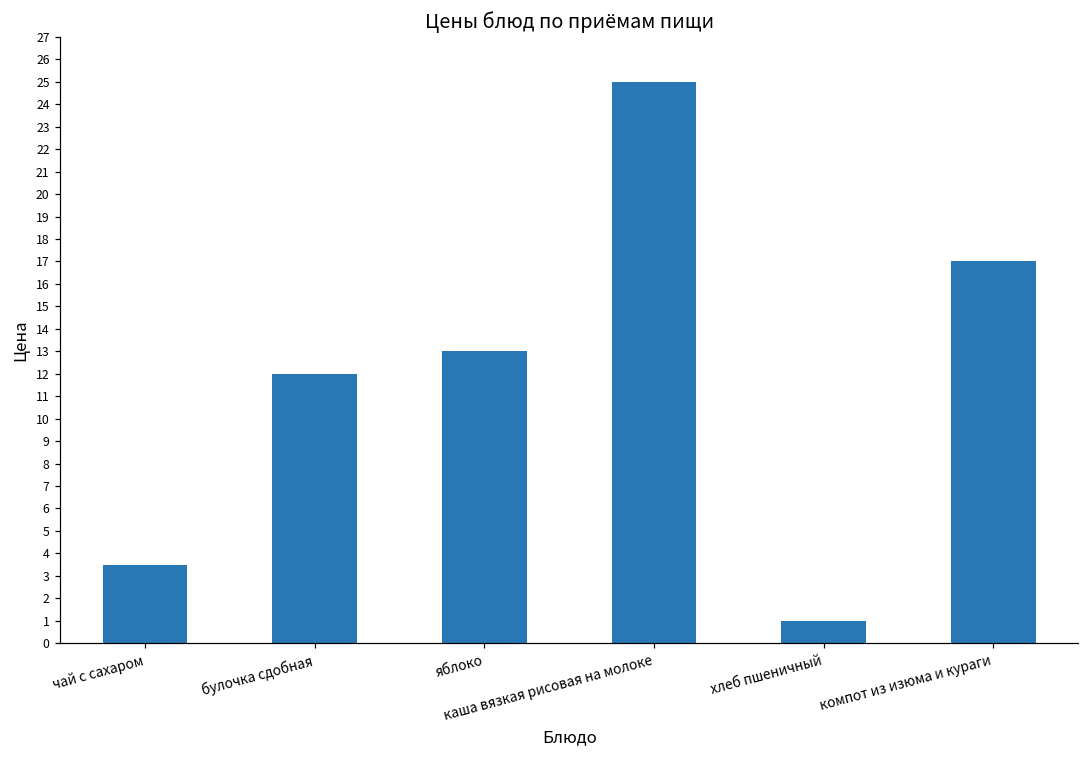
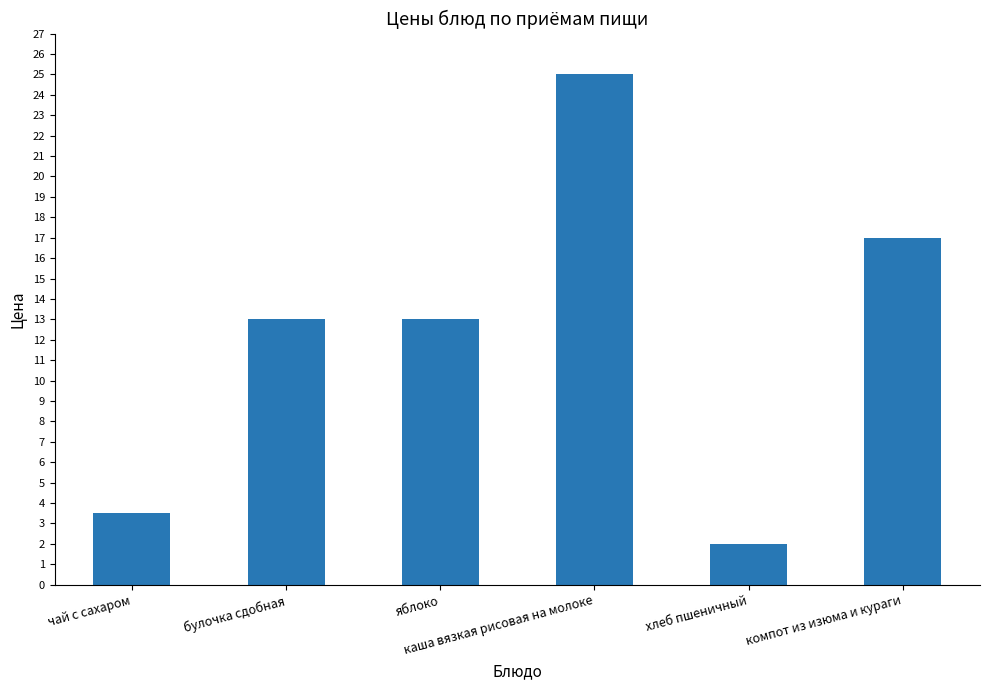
булочка сдобная: 12 -> 13
хлеб пшеничный: 1 -> 2
